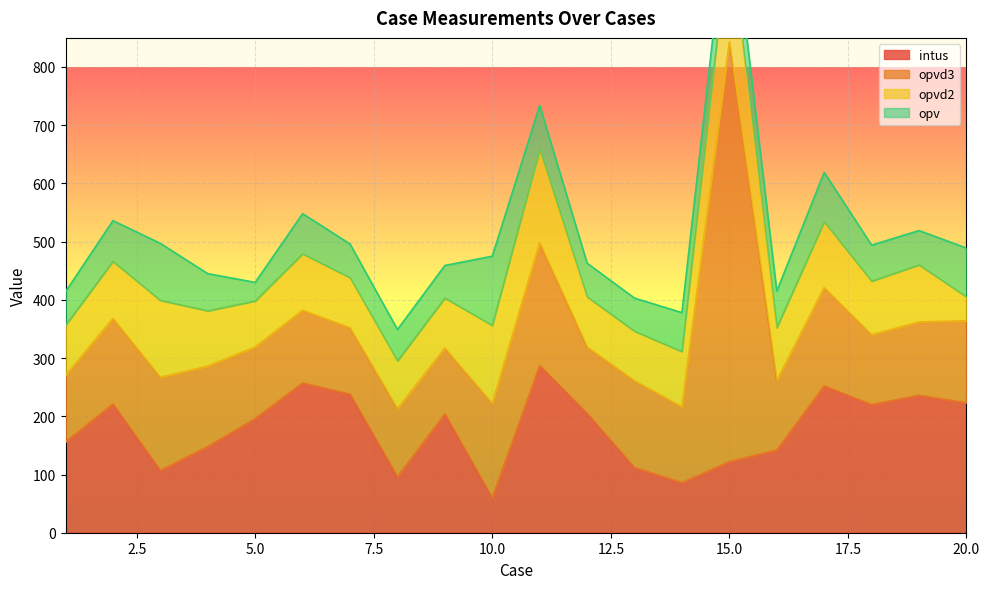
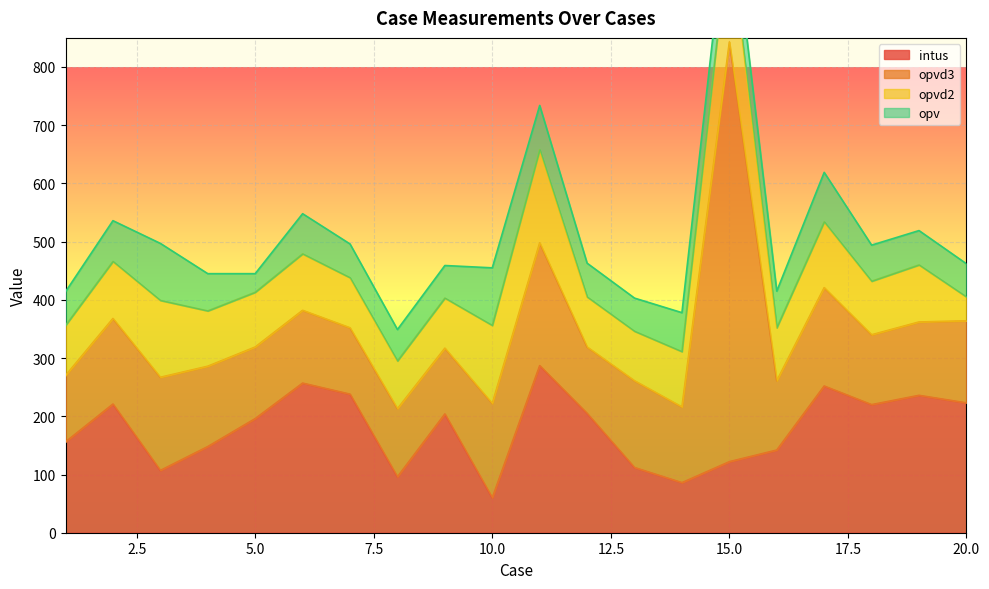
opvd2, 5.0: 80 -> 90
opv, 10.0: 120 -> 100
opv, 20.0: 80 -> 60
